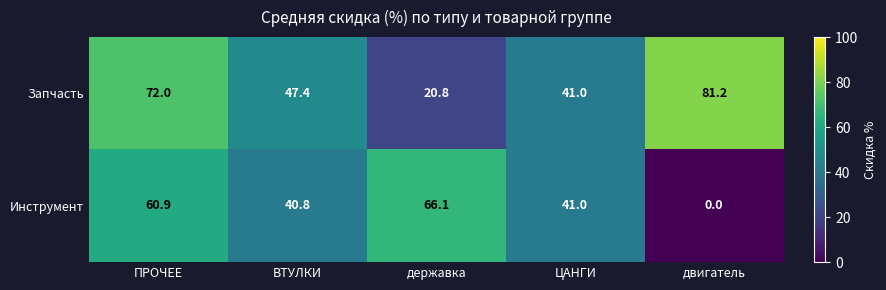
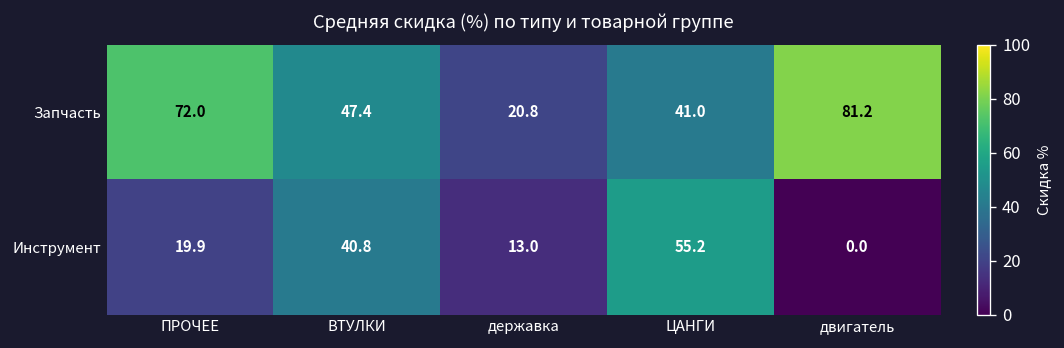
Инструмент, ПРОЧЕЕ: 60.9 -> 19.9
Инструмент, державка: 66.1 -> 13.0
Инструмент, ЦАНГИ: 41.0 -> 55.2
